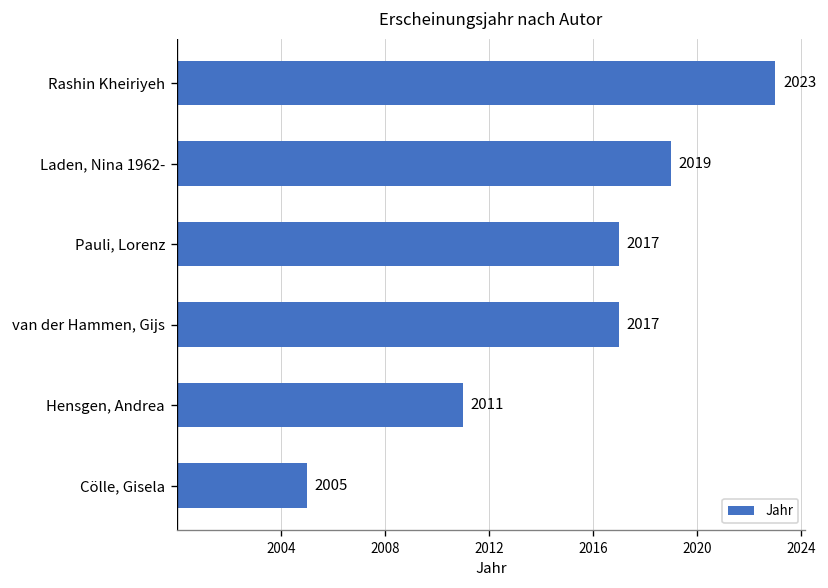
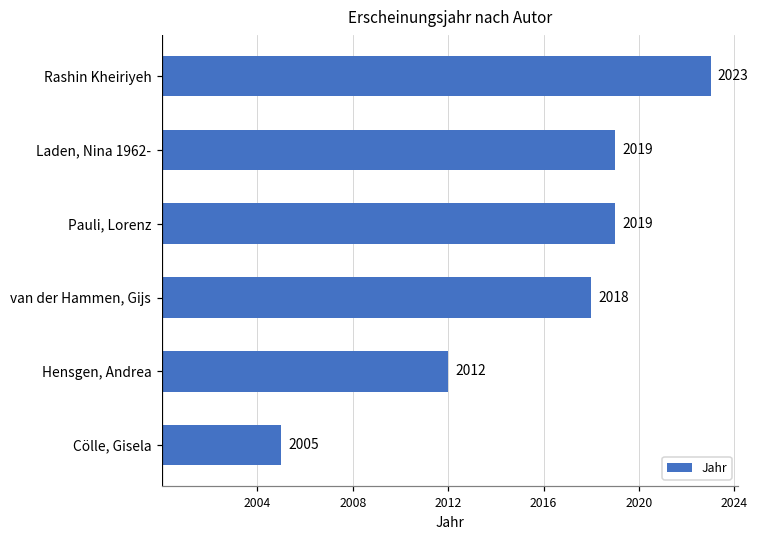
Pauli, Lorenz: 2017 -> 2019
van der Hammen, Gijs: 2017 -> 2018
Hensgen, Andrea: 2011 -> 2012
